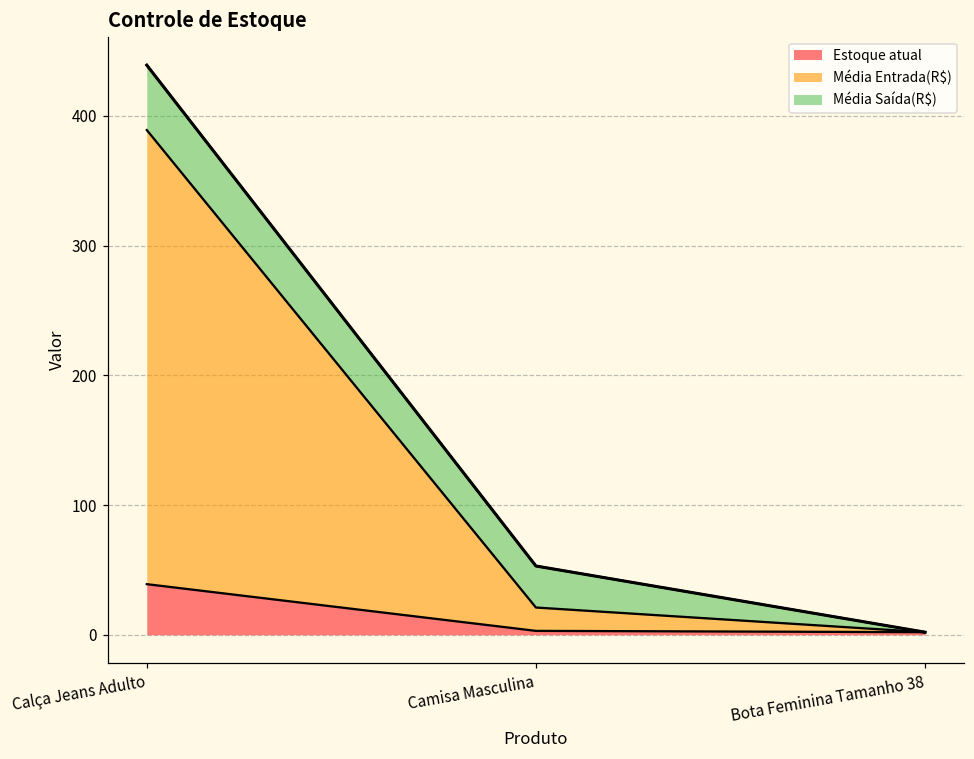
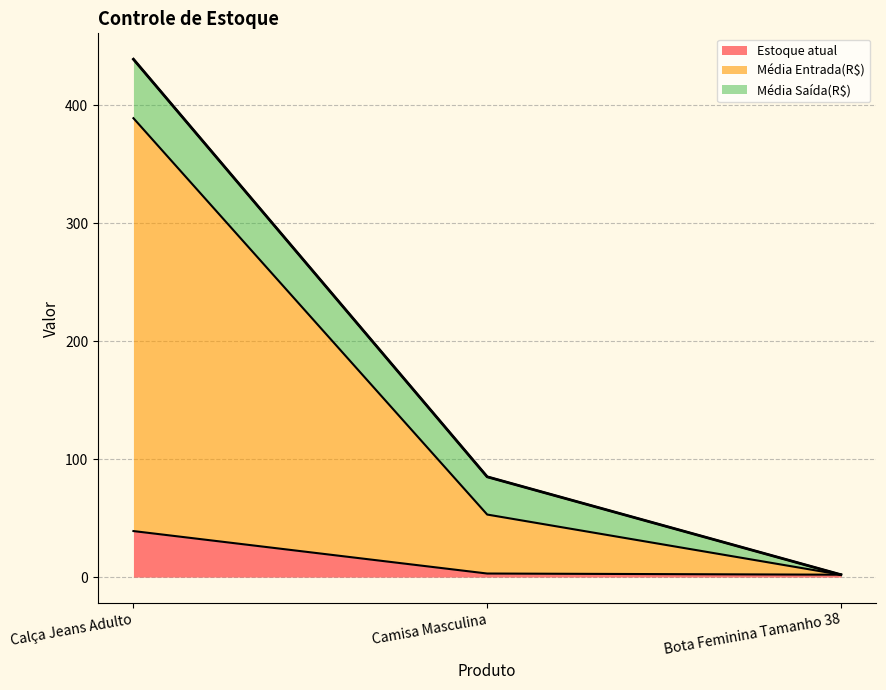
Média Entrada(R$), Camisa Masculina: 18 -> 50
